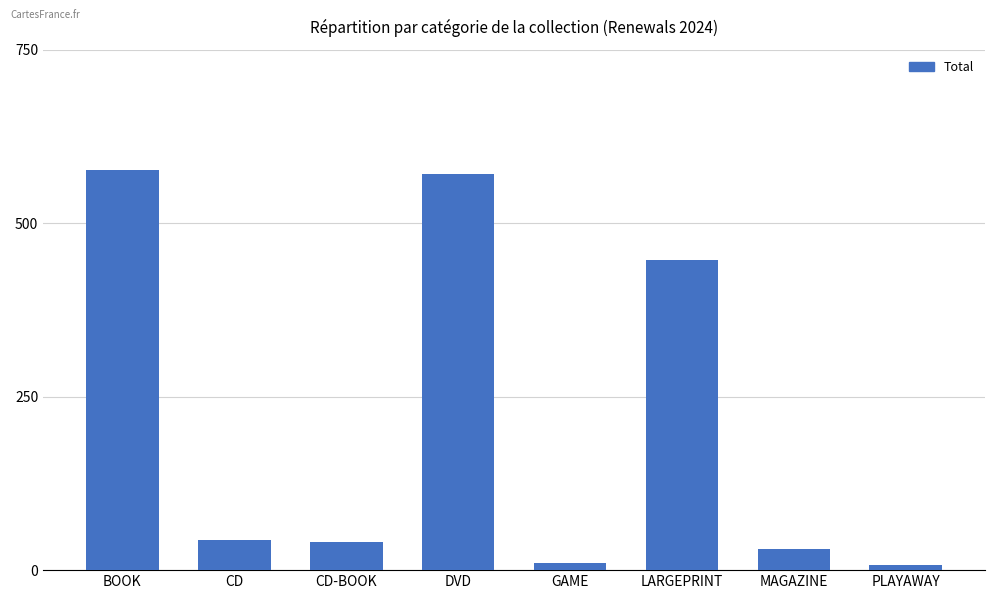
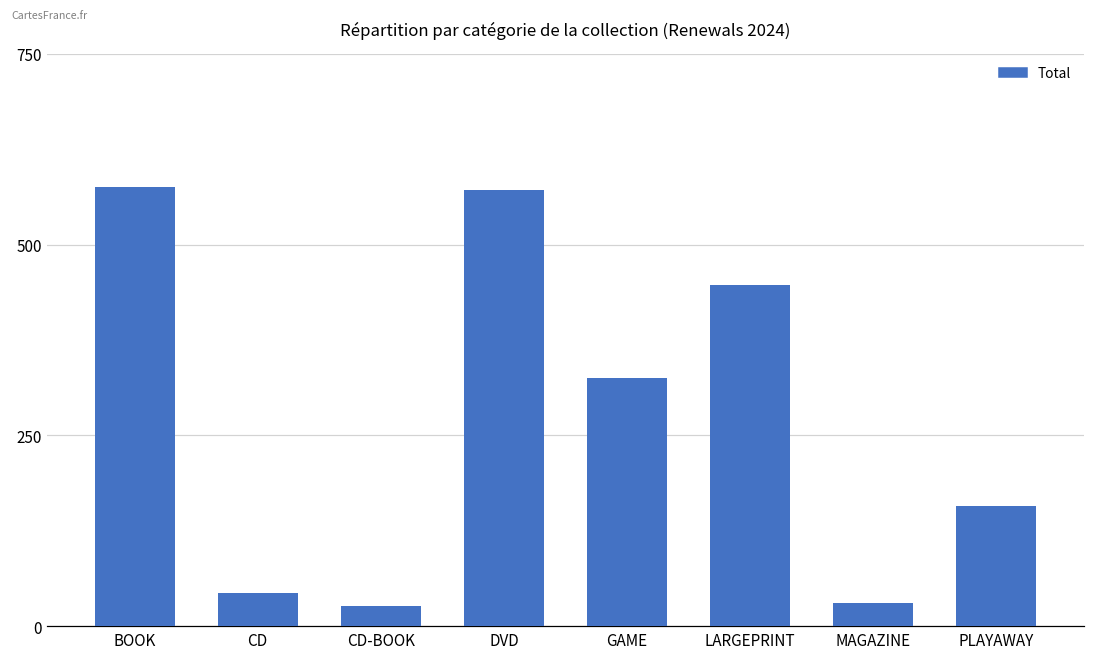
CD-BOOK: 40 -> 30
GAME: 10 -> 330
PLAYAWAY: 10 -> 160
